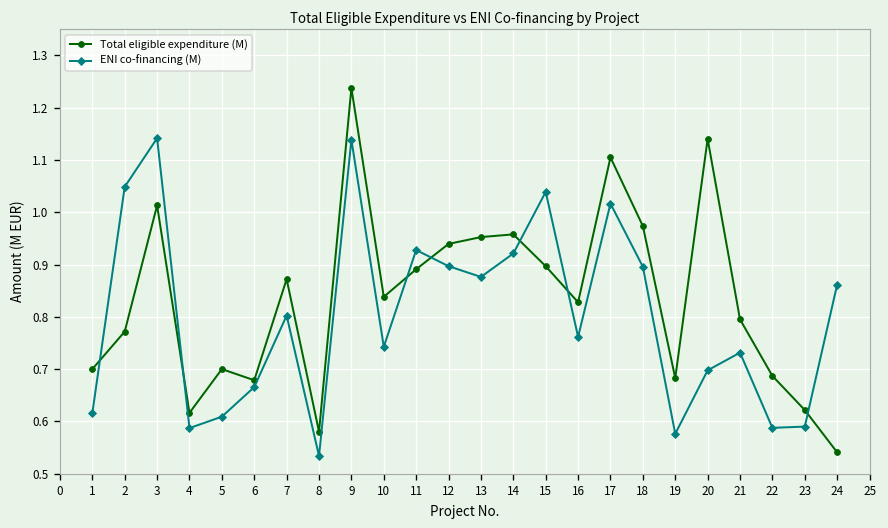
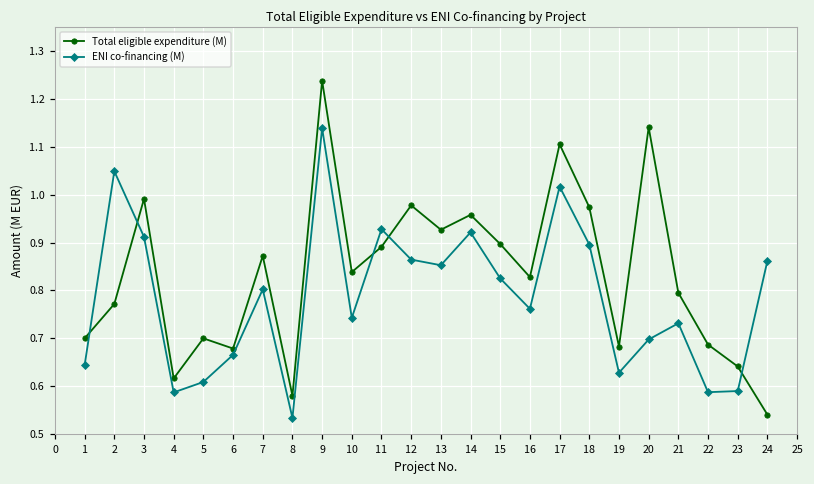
ENI co-financing (M), 1: 0.62 -> 0.64
Total eligible expenditure (M), 3: 1.01 -> 0.99
ENI co-financing (M), 3: 1.14 -> 0.91
Total eligible expenditure (M), 12: 0.94 -> 0.98
ENI co-financing (M), 12: 0.90 -> 0.86
Total eligible expenditure (M), 13: 0.95 -> 0.93
ENI co-financing (M), 13: 0.88 -> 0.85
ENI co-financing (M), 15: 1.04 -> 0.83
ENI co-financing (M), 19: 0.58 -> 0.63
Total eligible expenditure (M), 23: 0.62 -> 0.64
